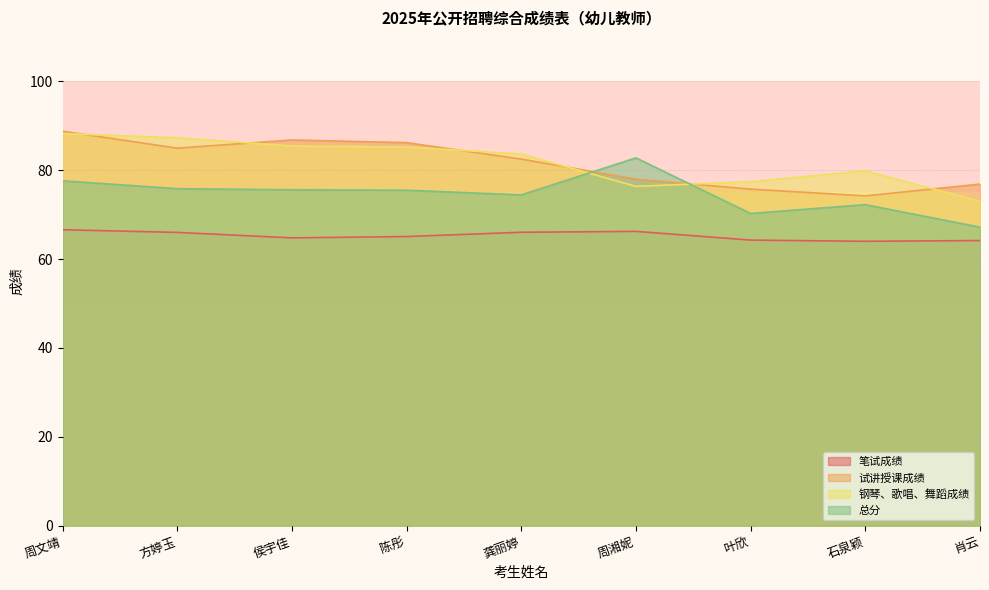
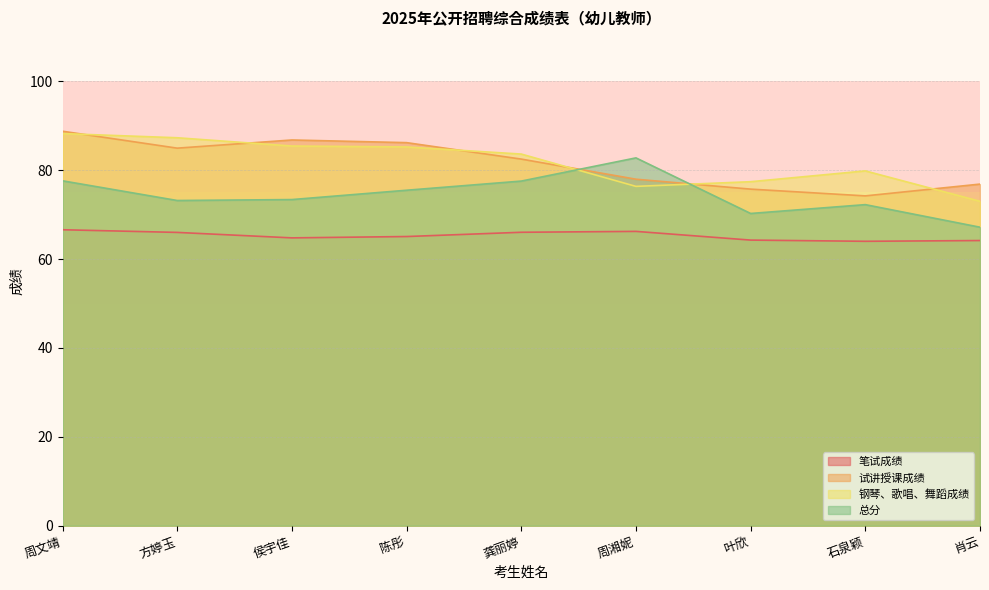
总分, 方婷玉: 76 -> 73
总分, 侯宇佳: 76 -> 73
总分, 龚丽婷: 74 -> 78
